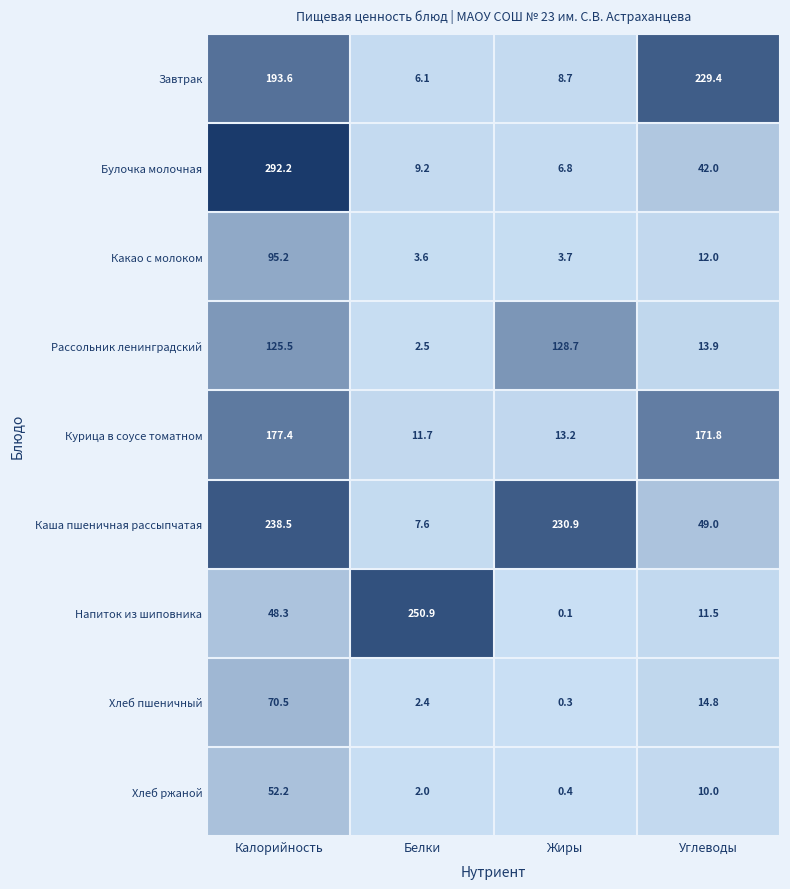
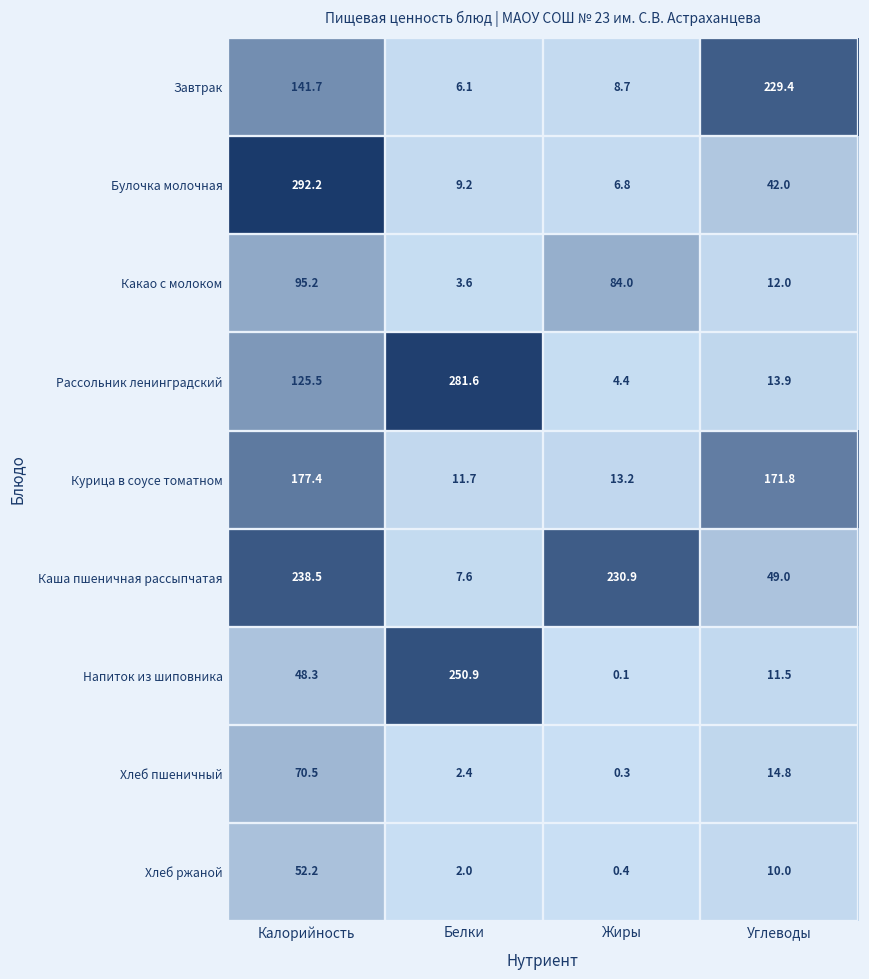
Завтрак, Калорийность: 193.6 -> 141.7
Какао с молоком, Жиры: 3.7 -> 84.0
Рассольник ленинградский, Белки: 2.5 -> 281.6
Рассольник ленинградский, Жиры: 128.7 -> 4.4
